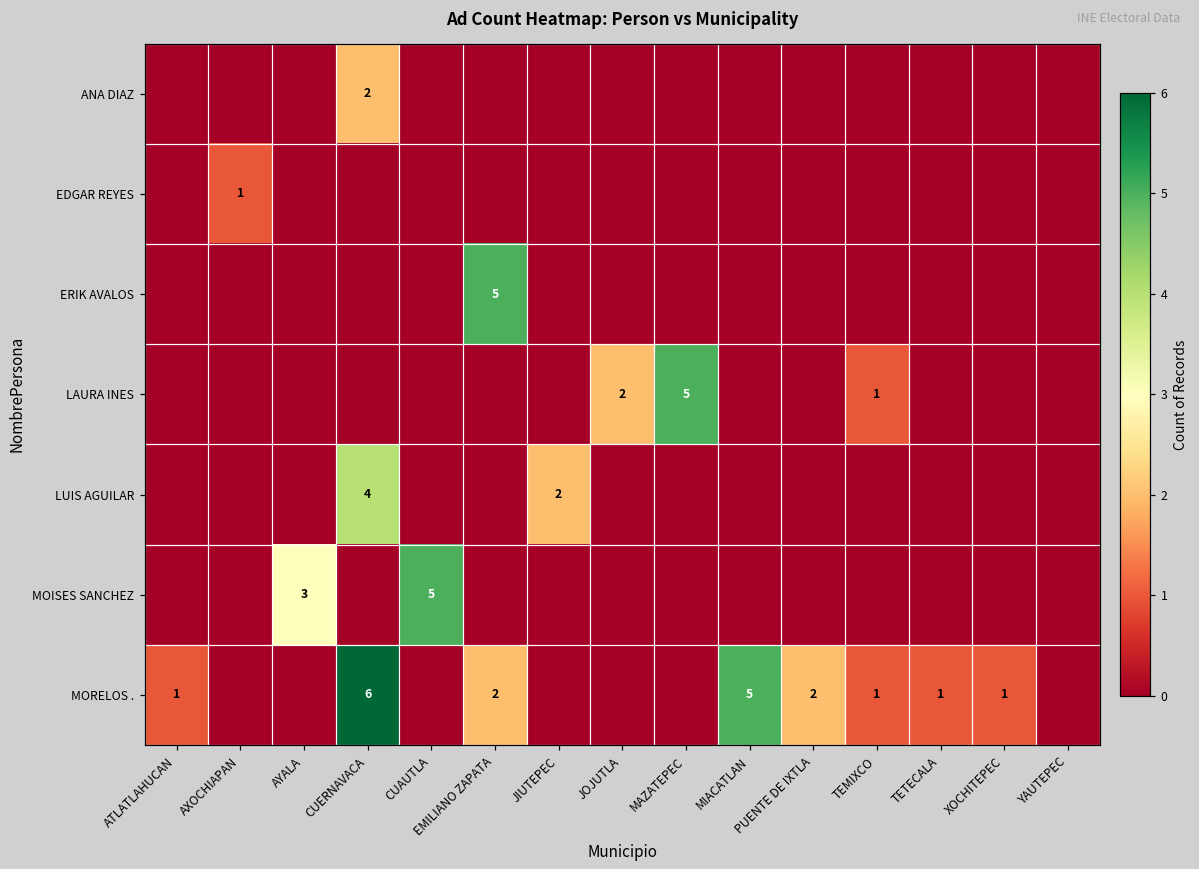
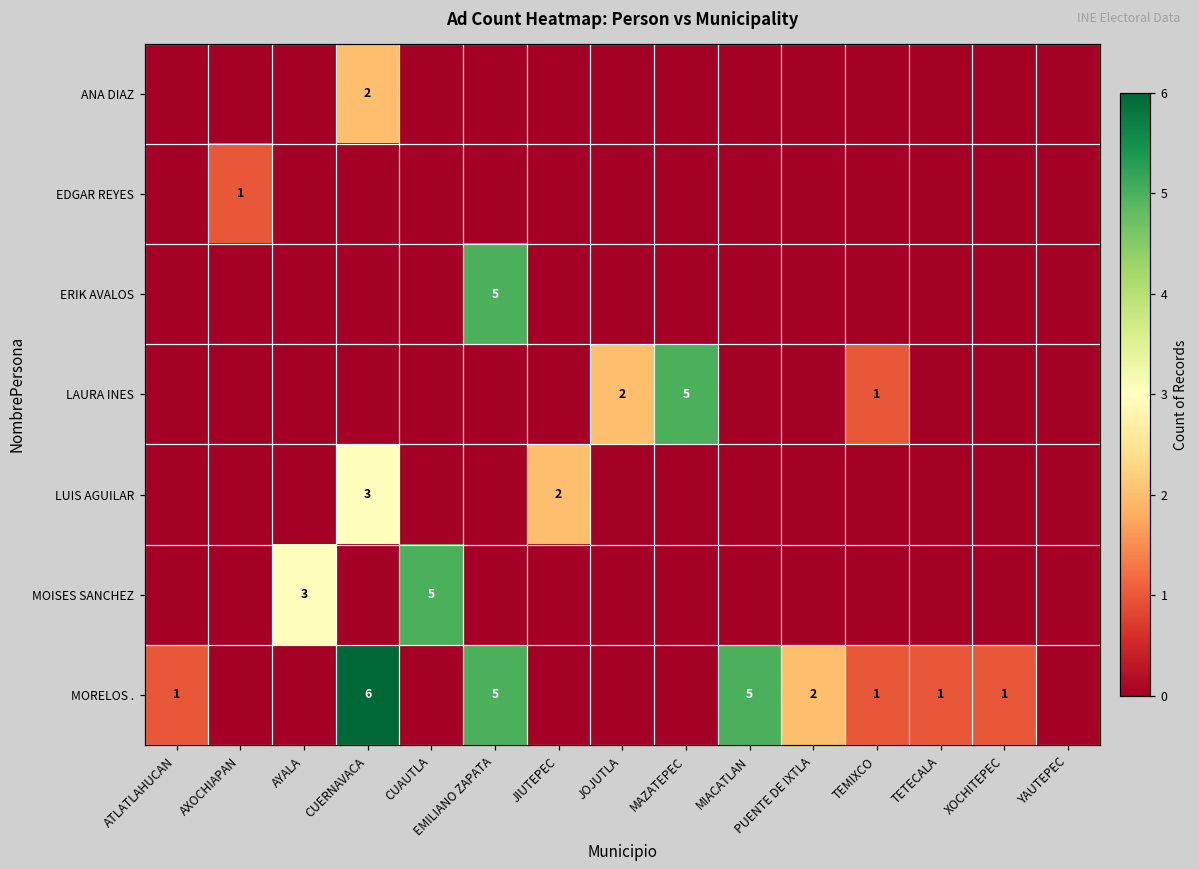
LUIS AGUILAR, CUERNAVACA: 4 -> 3
MORELOS ., EMILIANO ZAPATA: 2 -> 5
